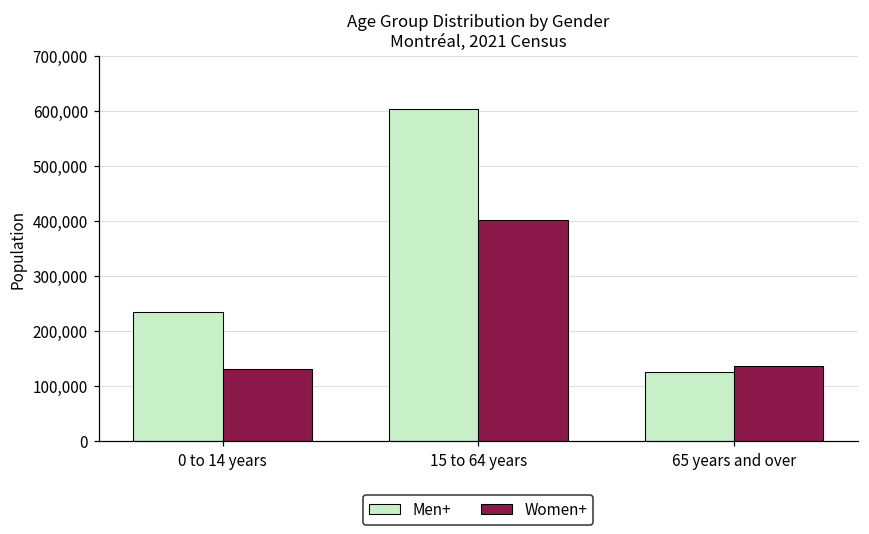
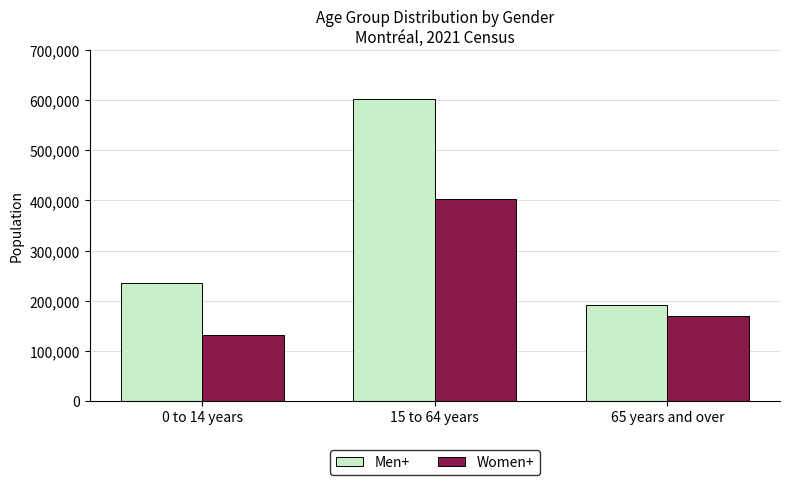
Men+, 65 years and over: 130,000 -> 190,000
Women+, 65 years and over: 140,000 -> 170,000
